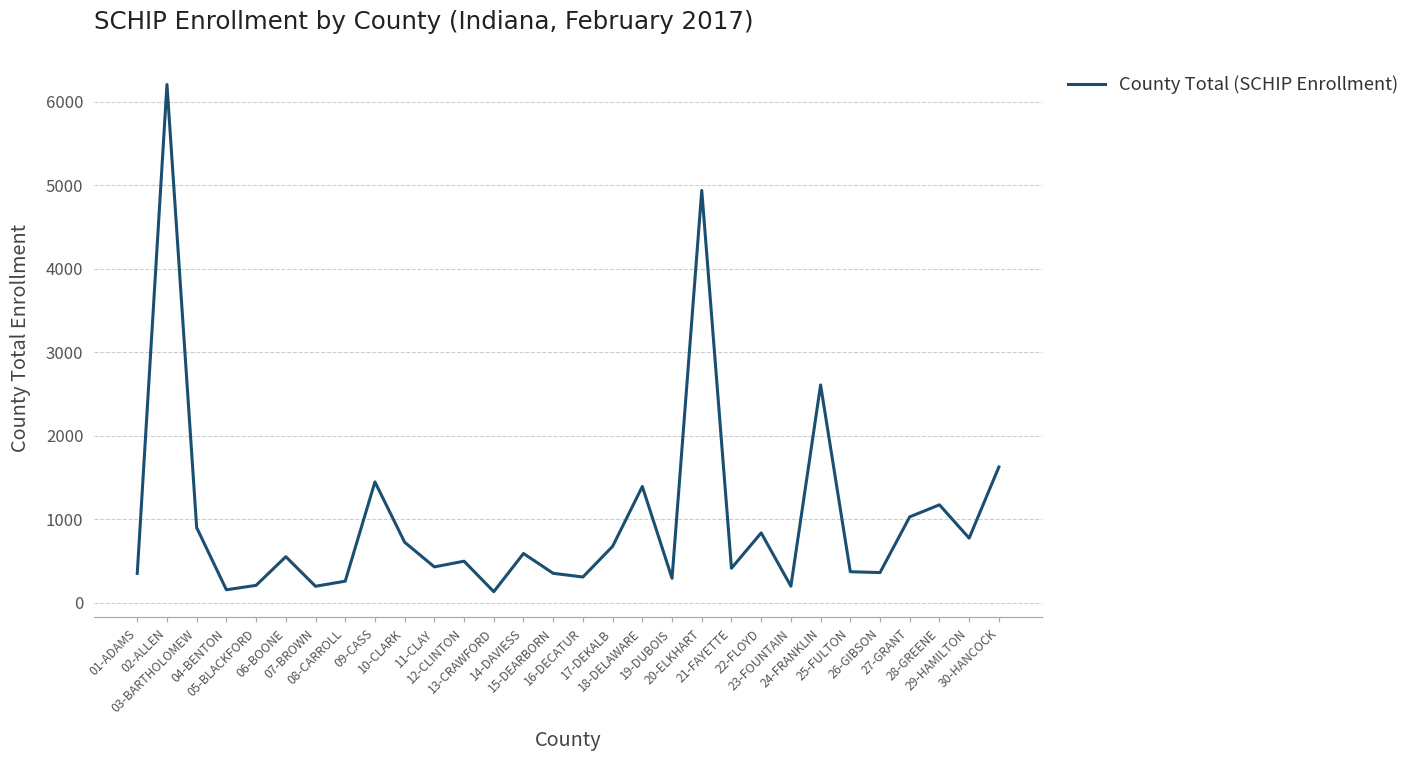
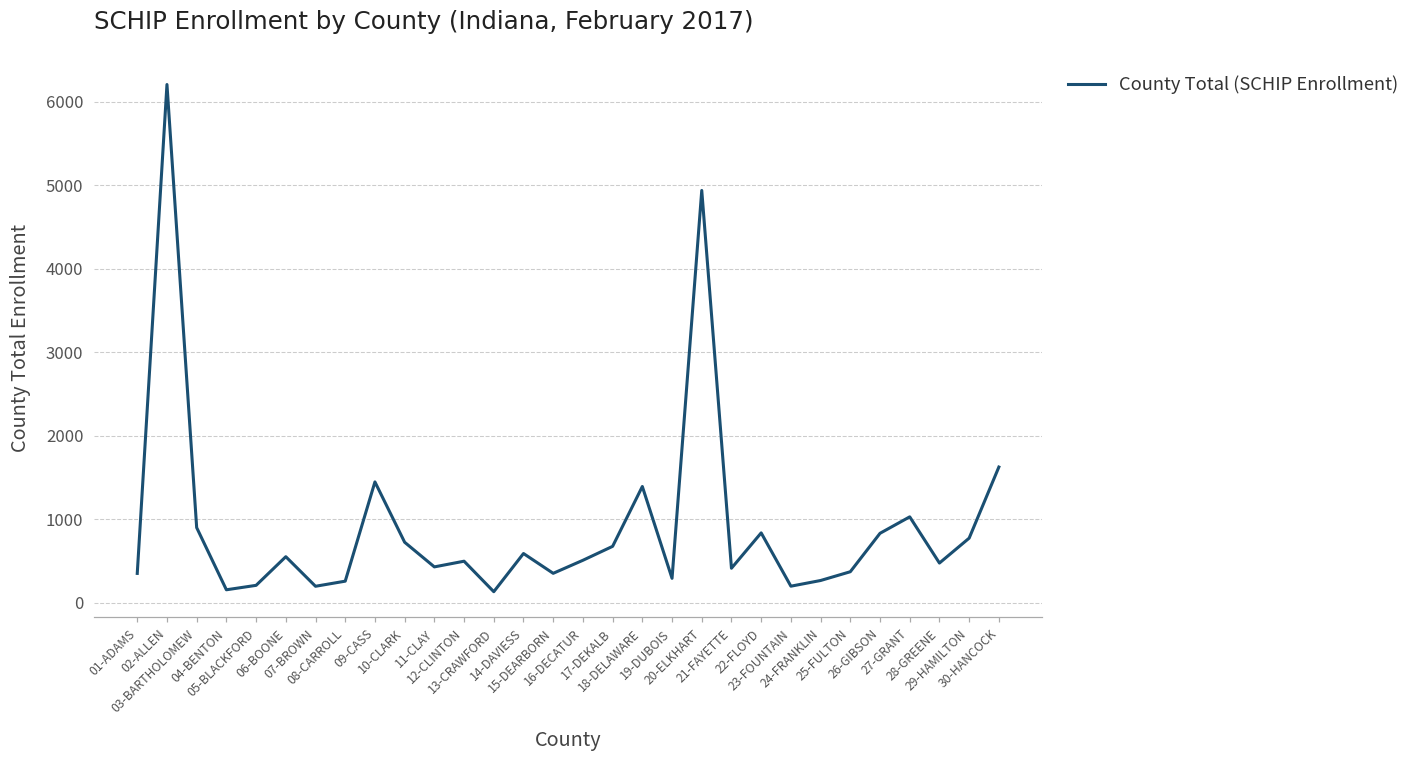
16-DECATUR: 300 -> 500
24-FRANKLIN: 2600 -> 300
26-GIBSON: 400 -> 800
28-GREENE: 1200 -> 500
